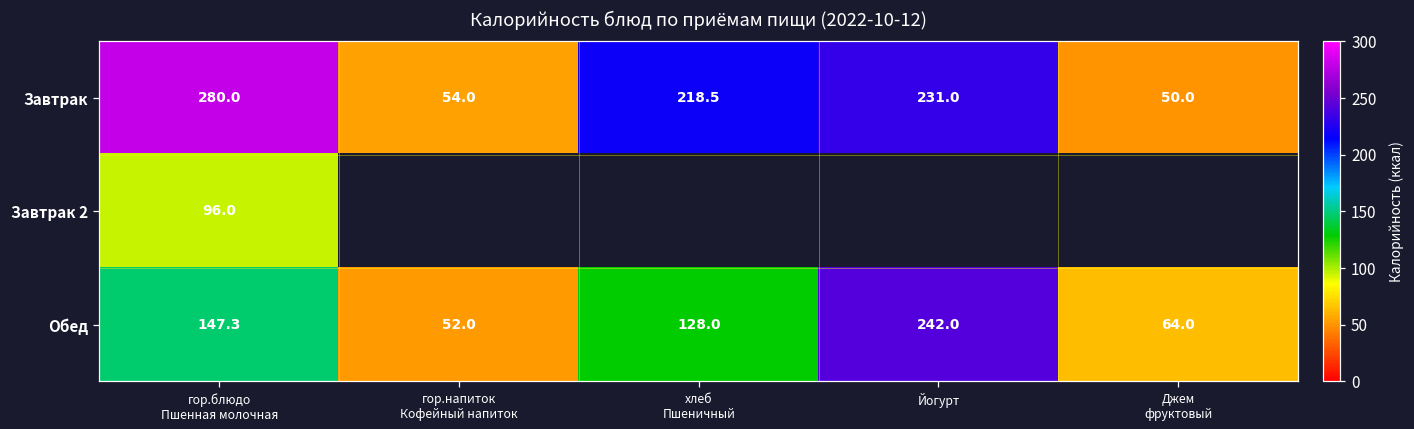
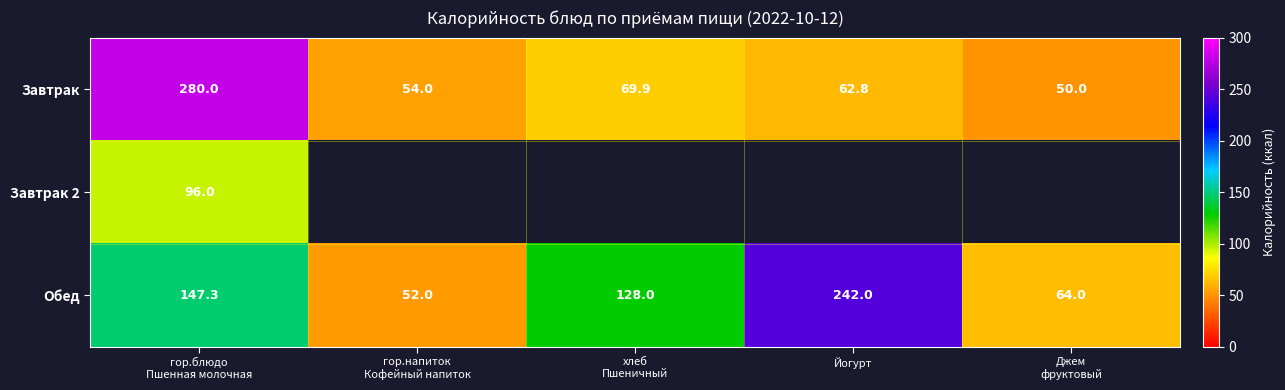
Завтрак, хлеб Пшеничный: 218.5 -> 69.9
Завтрак, Йогурт: 231.0 -> 62.8
